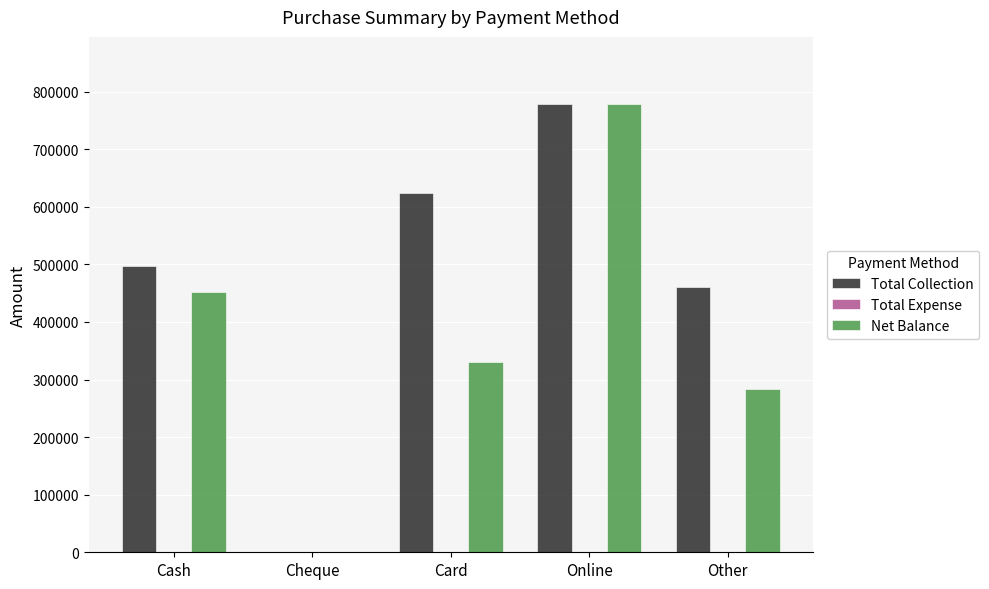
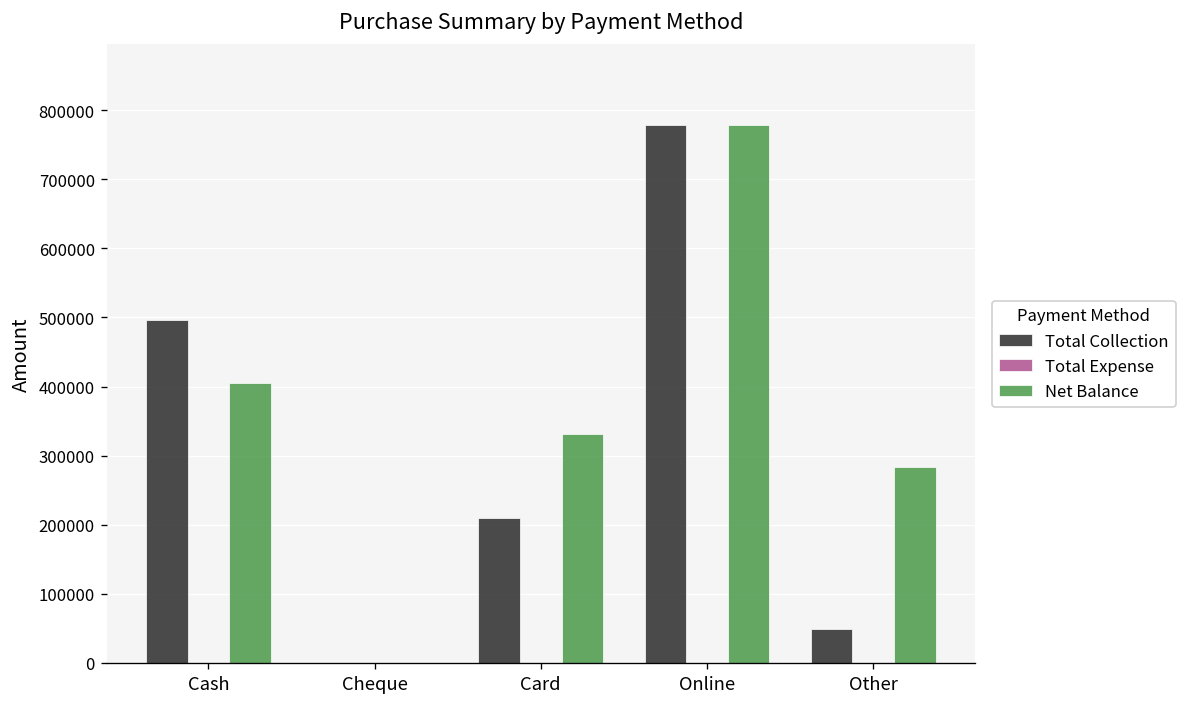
Net Balance, Cash: 450000 -> 410000
Total Collection, Card: 620000 -> 210000
Total Collection, Other: 460000 -> 50000
